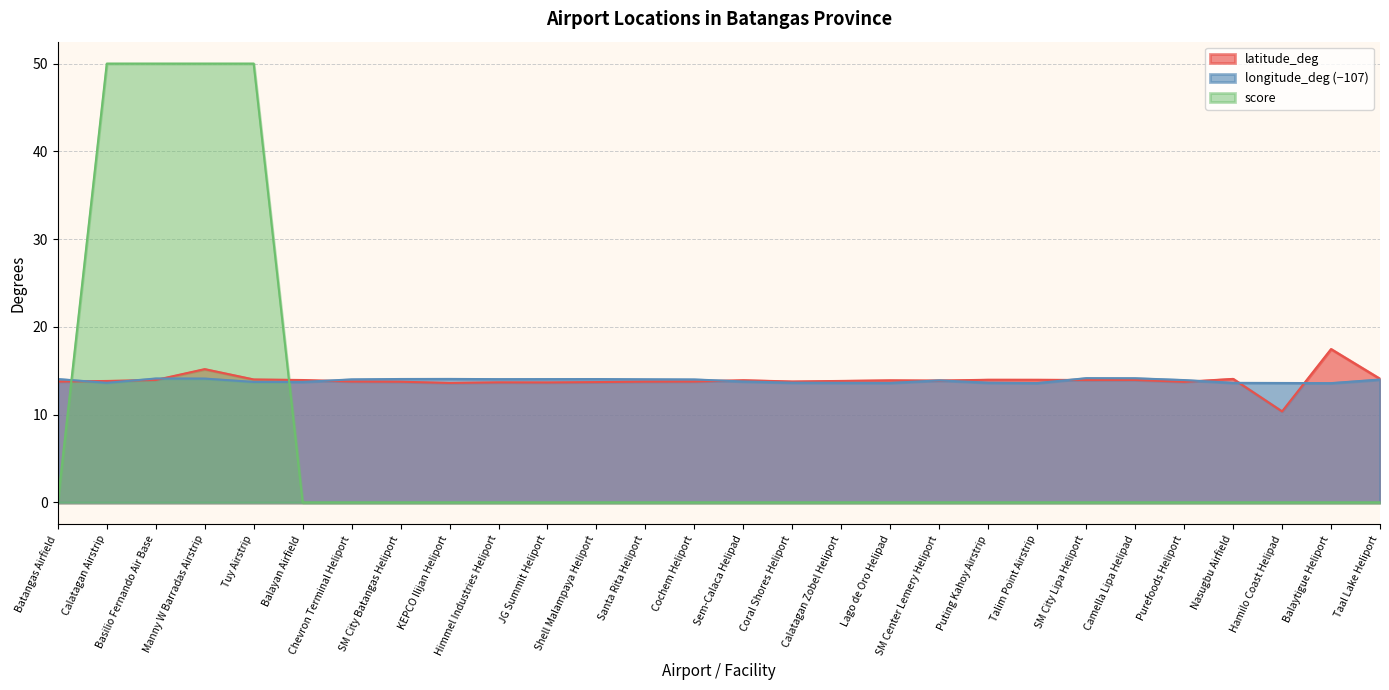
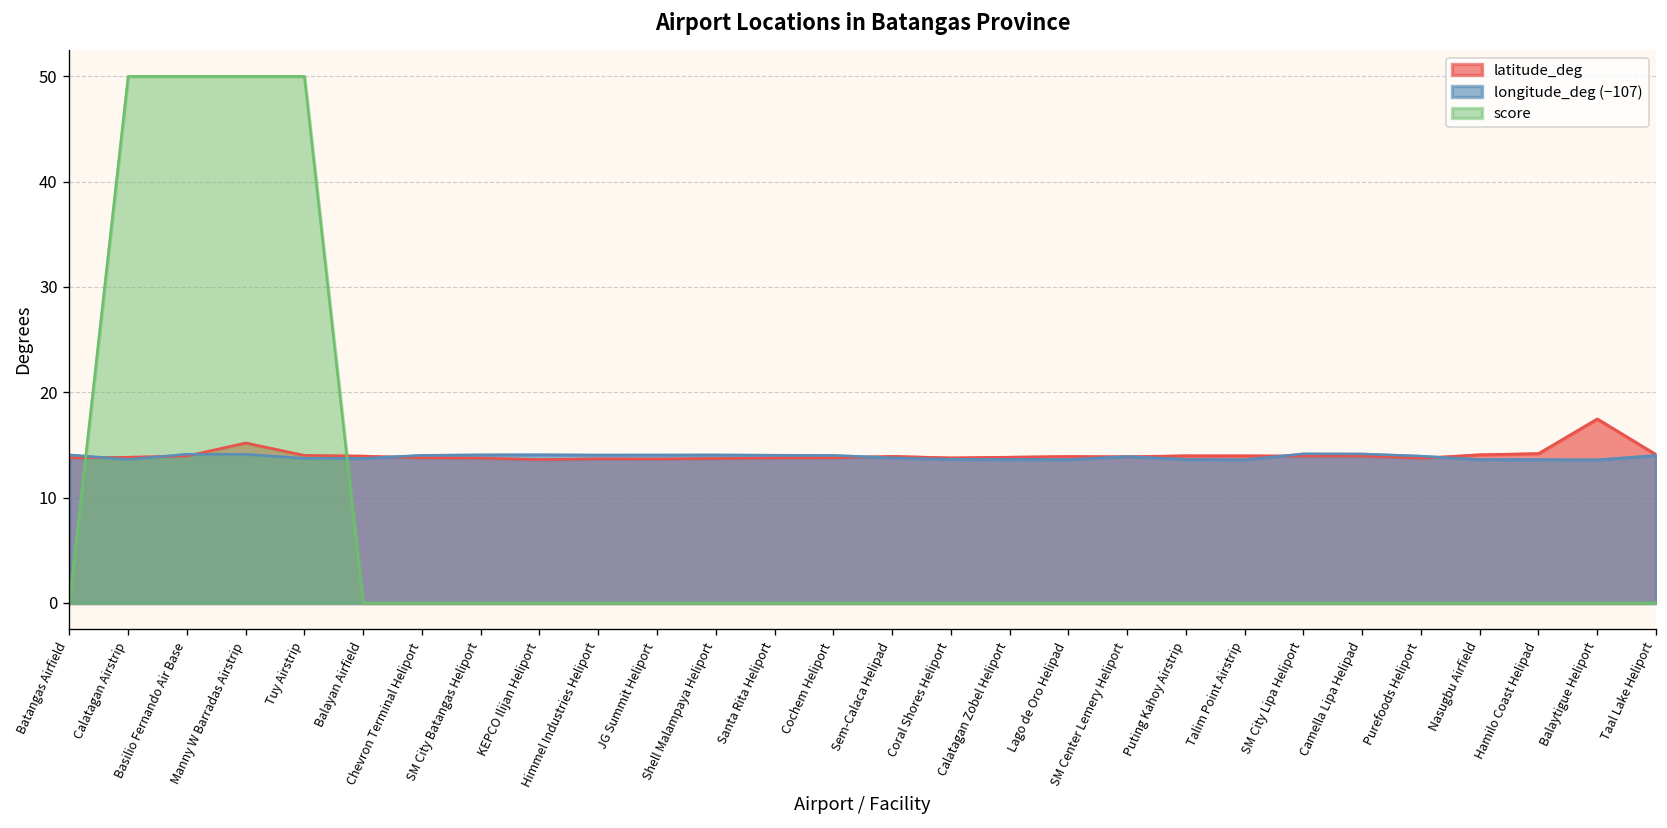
latitude_deg, Hamilo Coast Helipad: 10 -> 14
